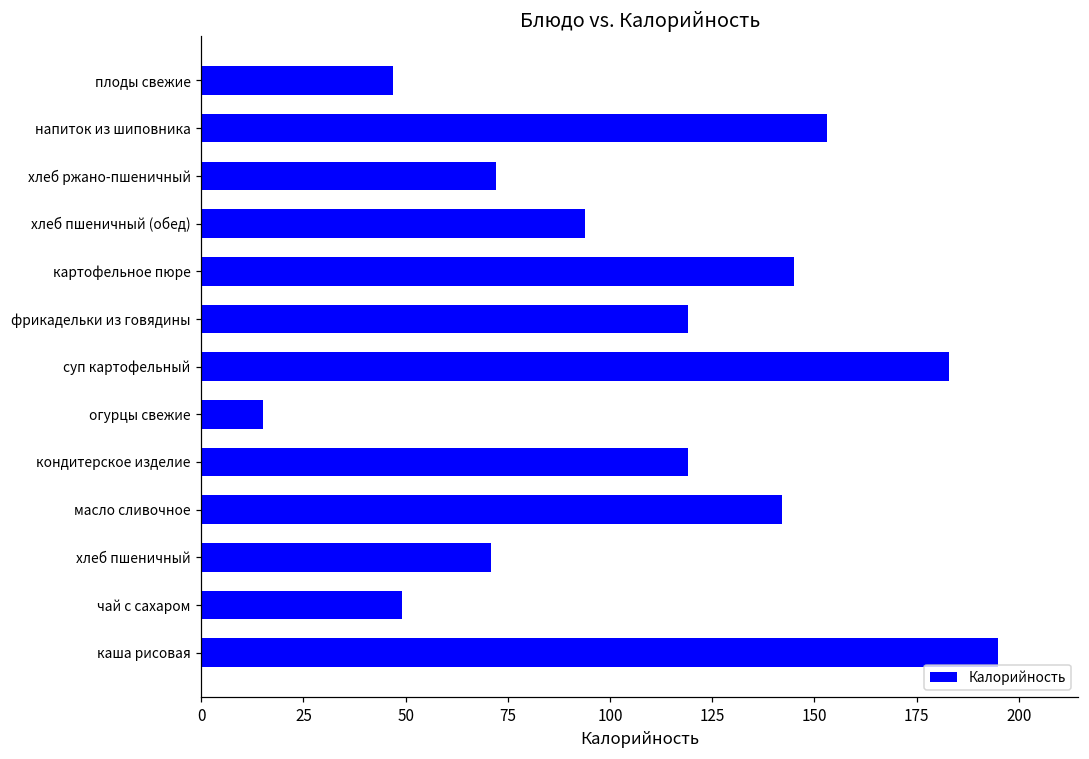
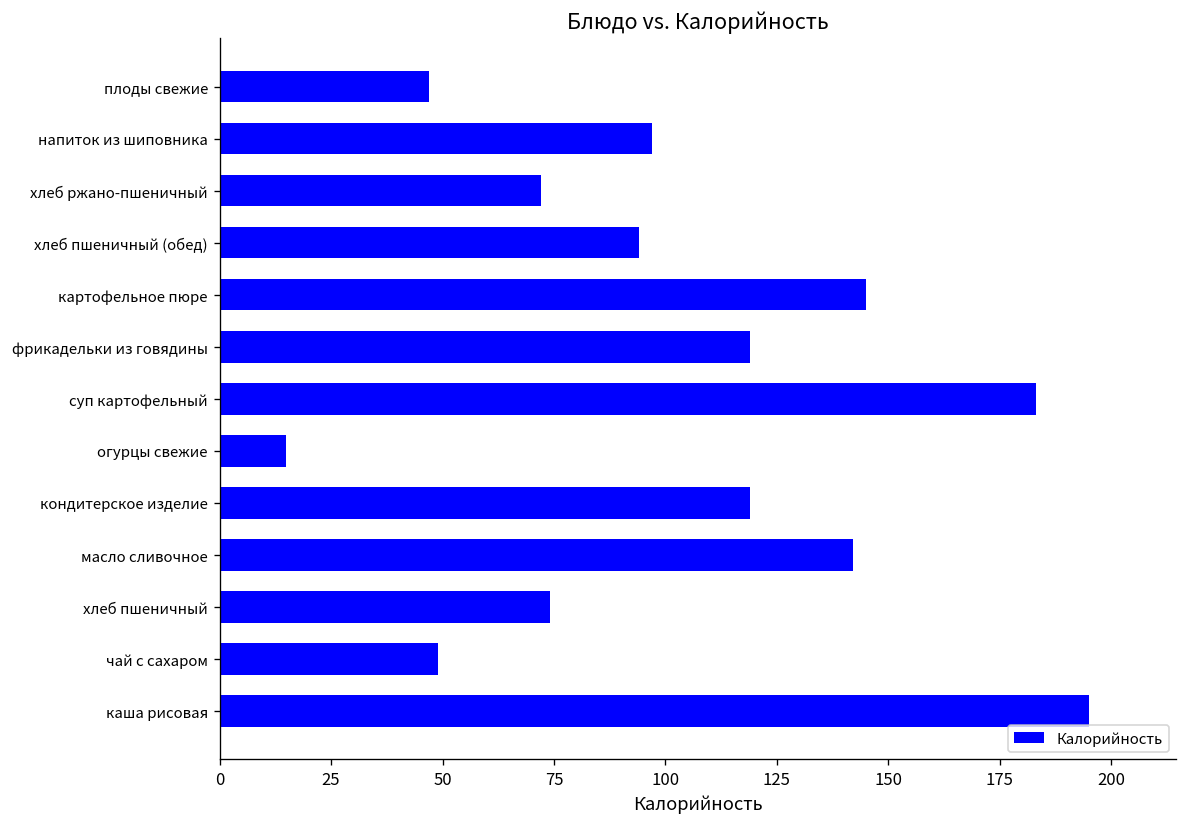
напиток из шиповника: 153 -> 97
хлеб пшеничный: 71 -> 74
